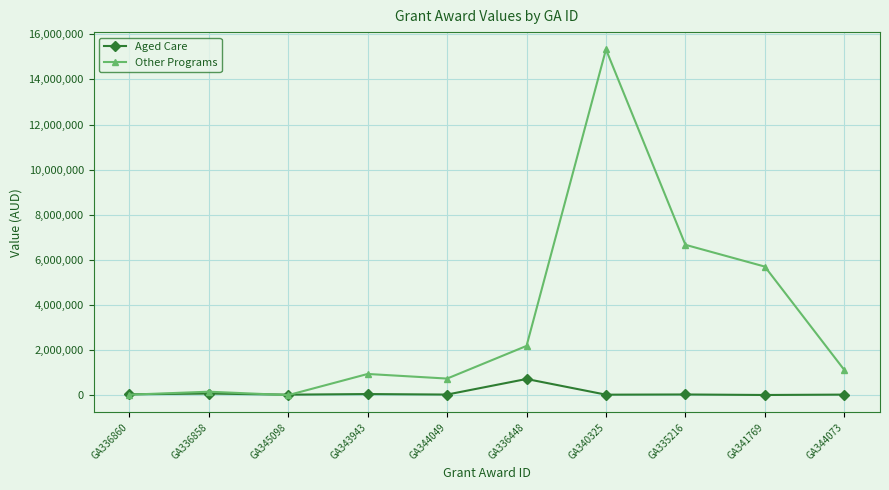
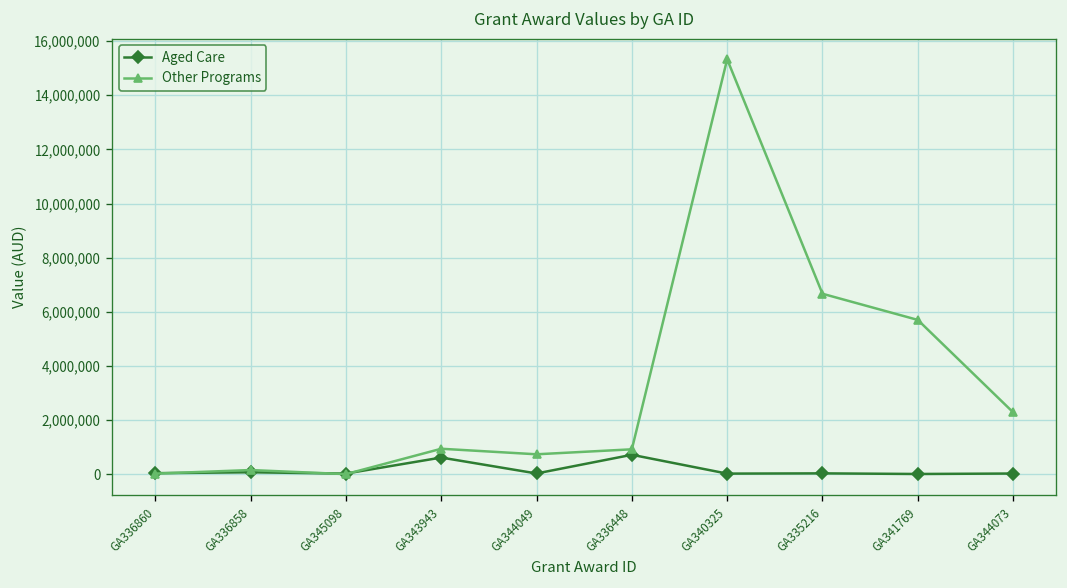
Aged Care, GA343943: 100,000 -> 600,000
Other Programs, GA336448: 2,200,000 -> 900,000
Other Programs, GA344073: 1,100,000 -> 2,300,000
